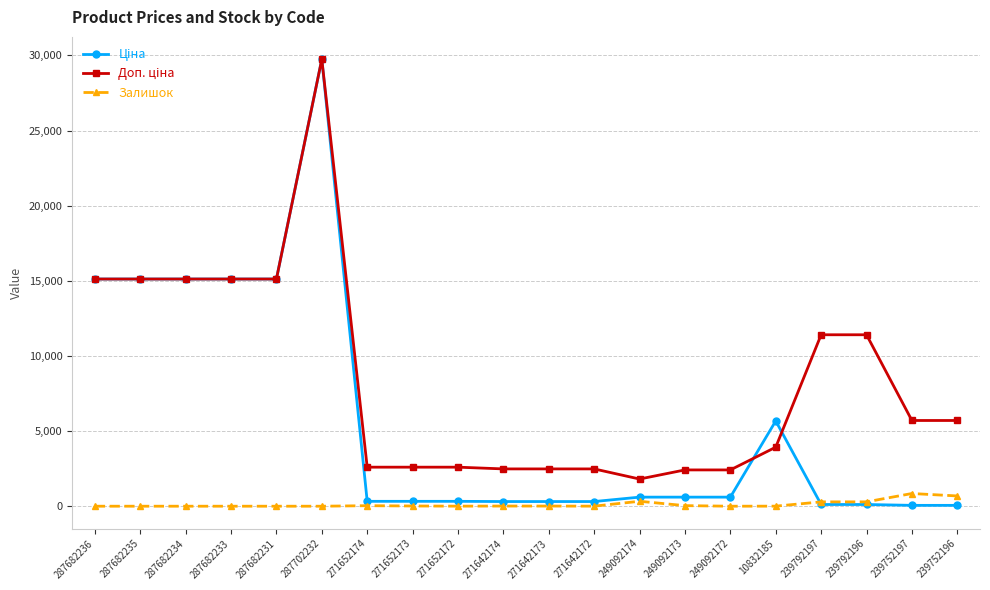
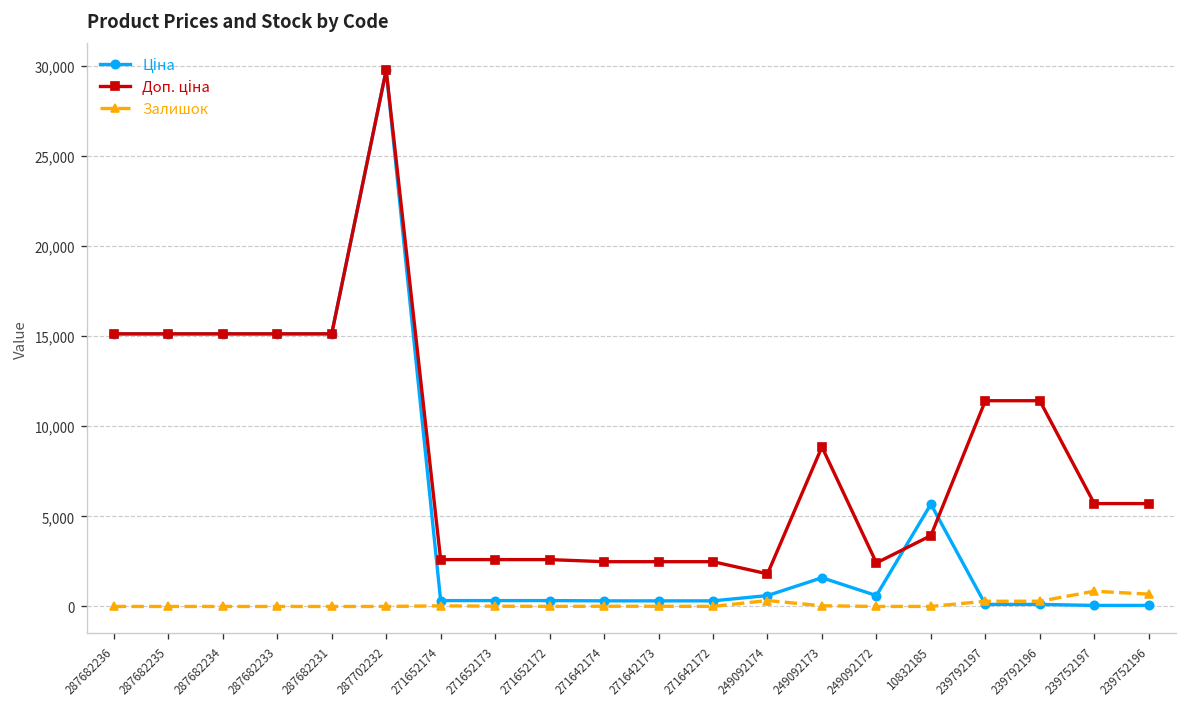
Ціна, 249092173: 600 -> 1,600
Доп. ціна, 249092173: 2,400 -> 8,800
